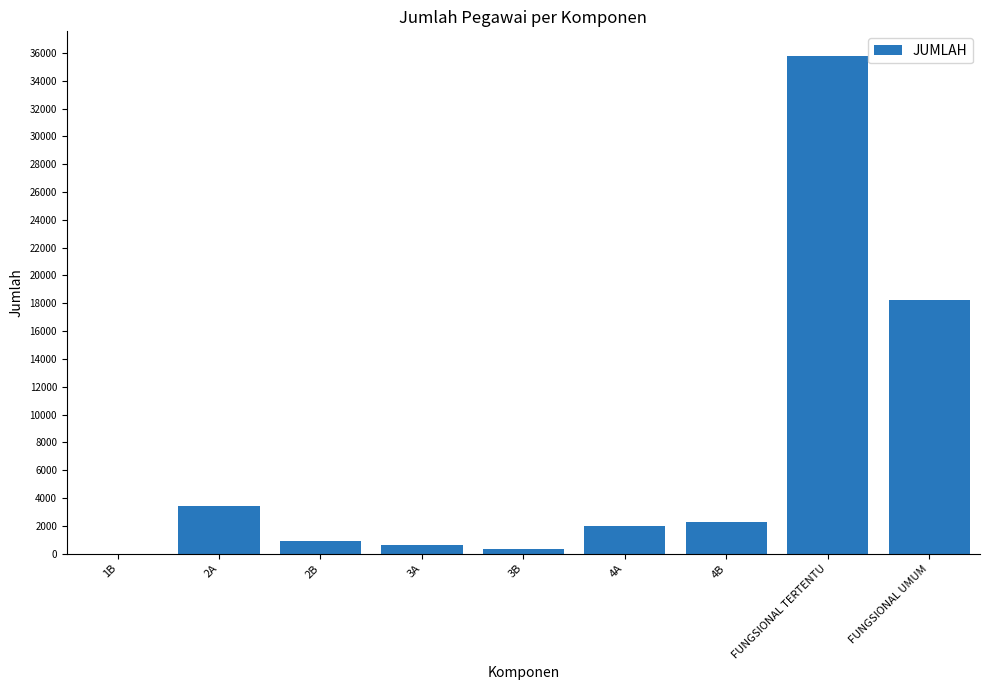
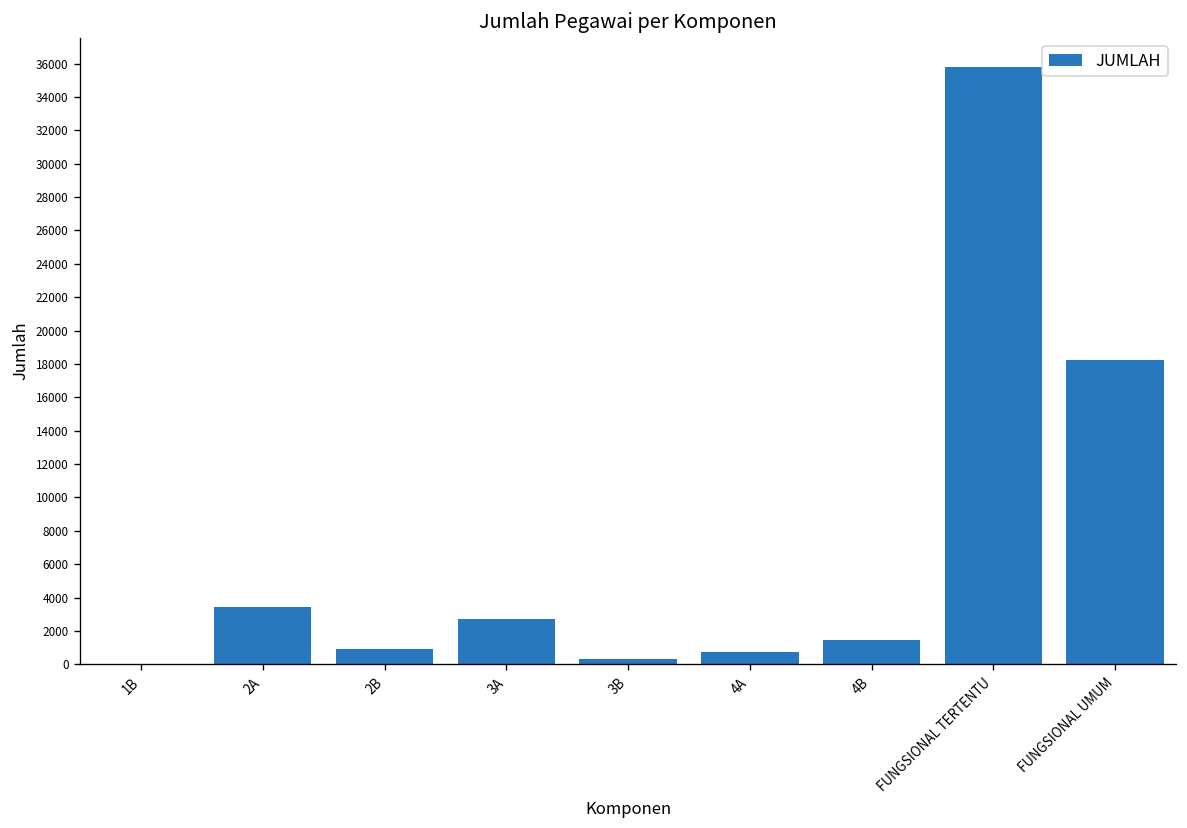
3A: 600 -> 2700
4A: 2000 -> 700
4B: 2300 -> 1400
